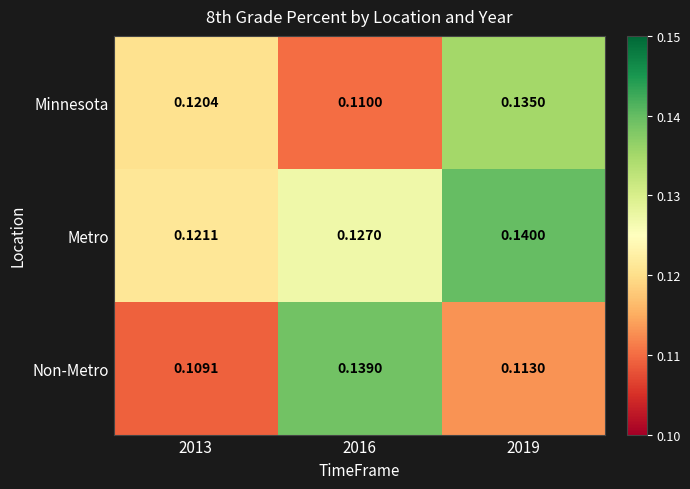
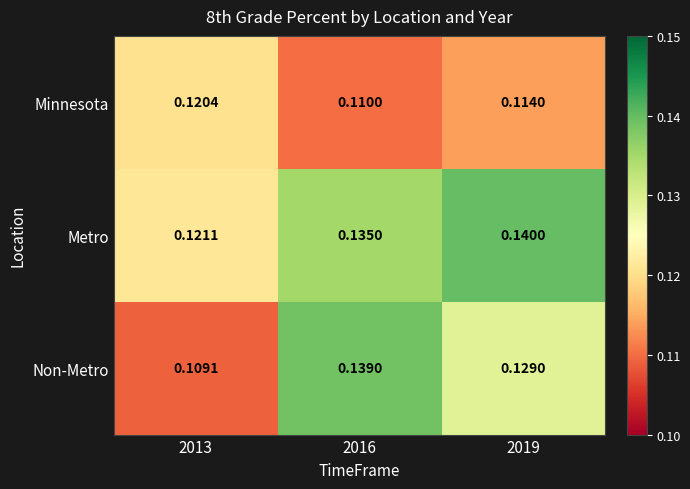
Minnesota, 2019: 0.1350 -> 0.1140
Metro, 2016: 0.1270 -> 0.1350
Non-Metro, 2019: 0.1130 -> 0.1290
